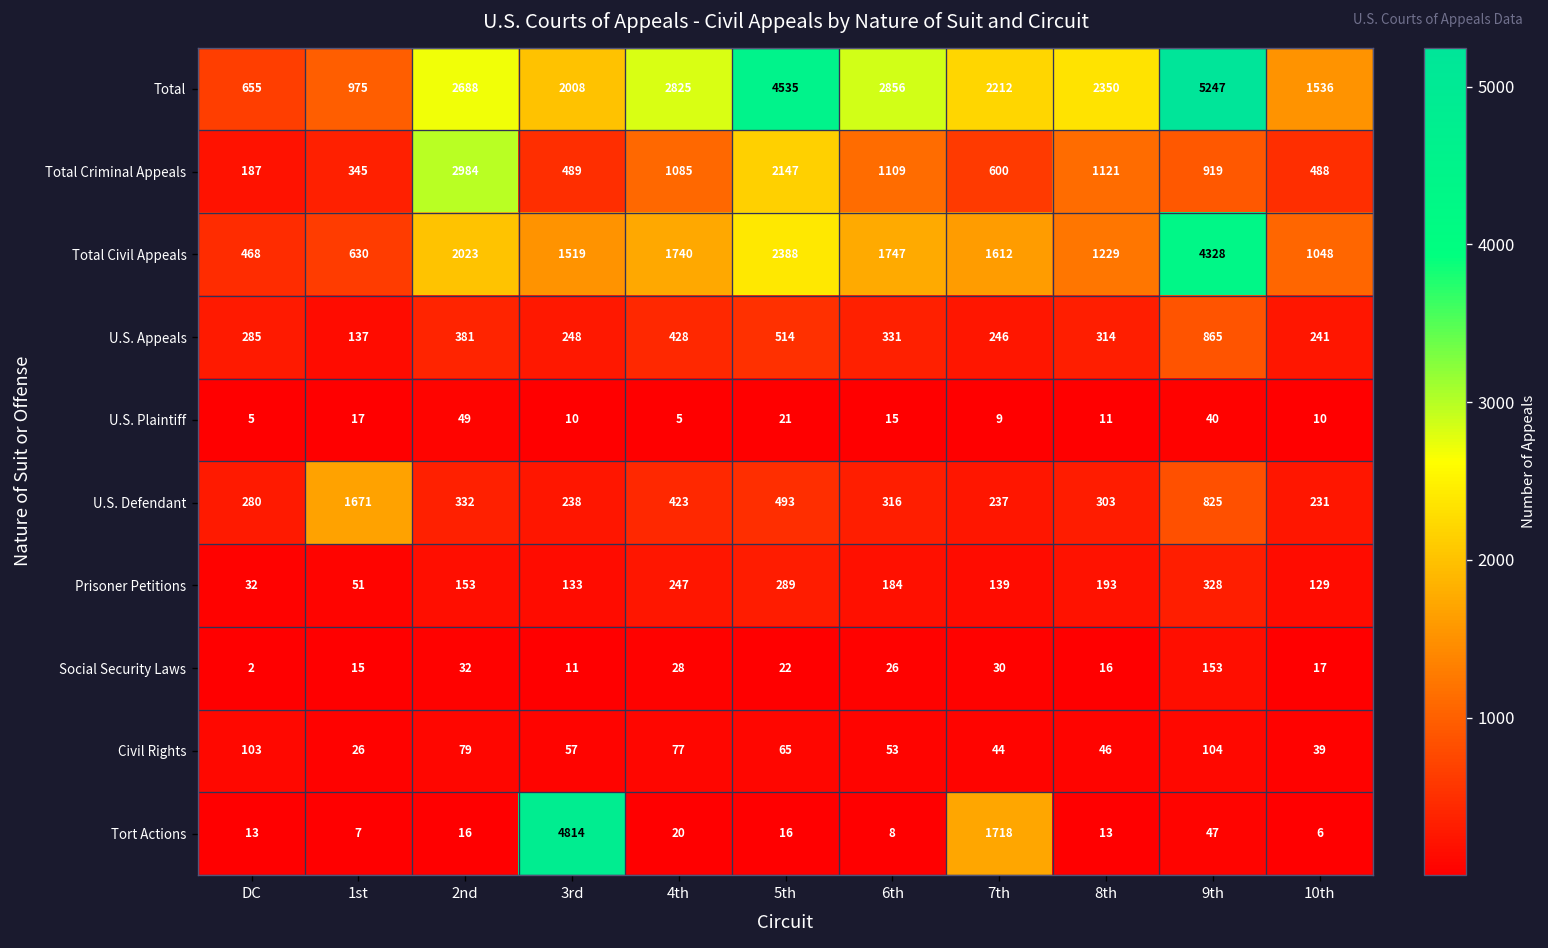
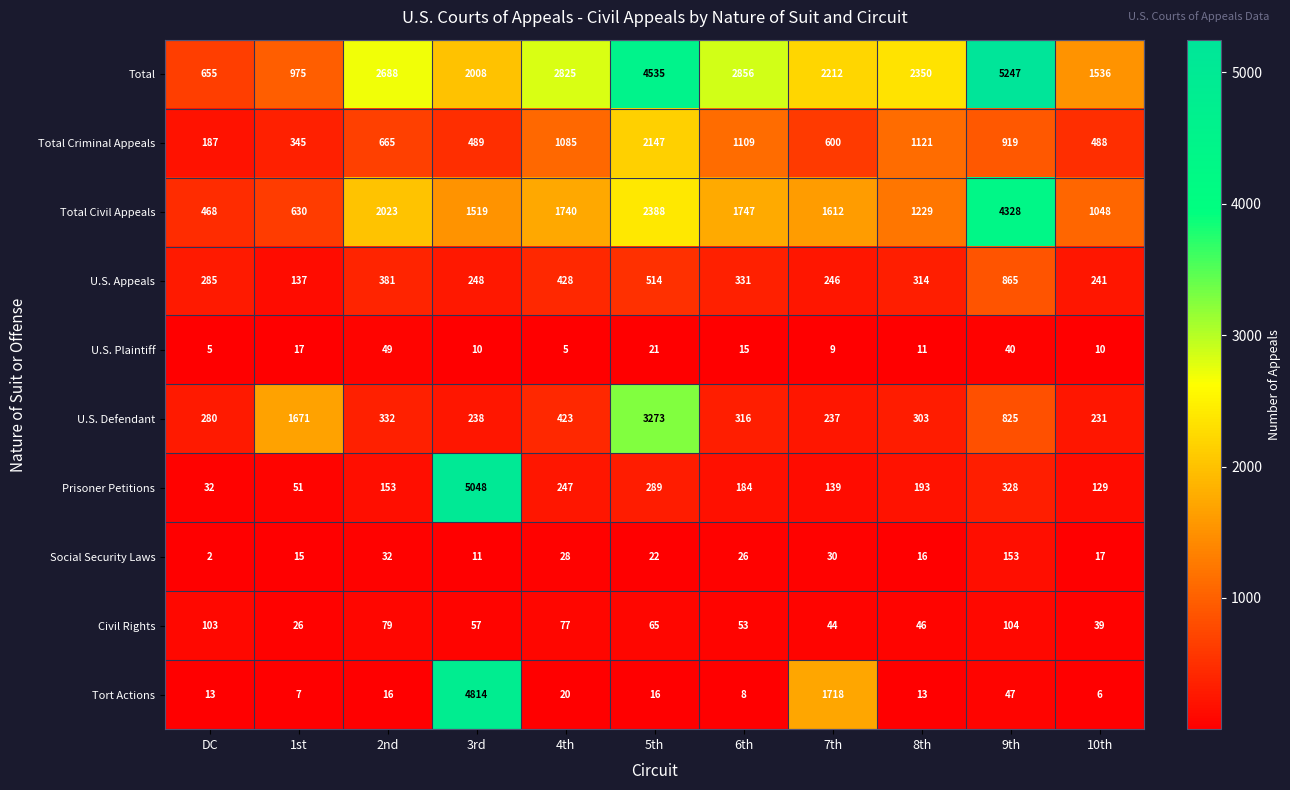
Total Criminal Appeals, 2nd: 2984 -> 665
U.S. Defendant, 5th: 493 -> 3273
Prisoner Petitions, 3rd: 133 -> 5048
